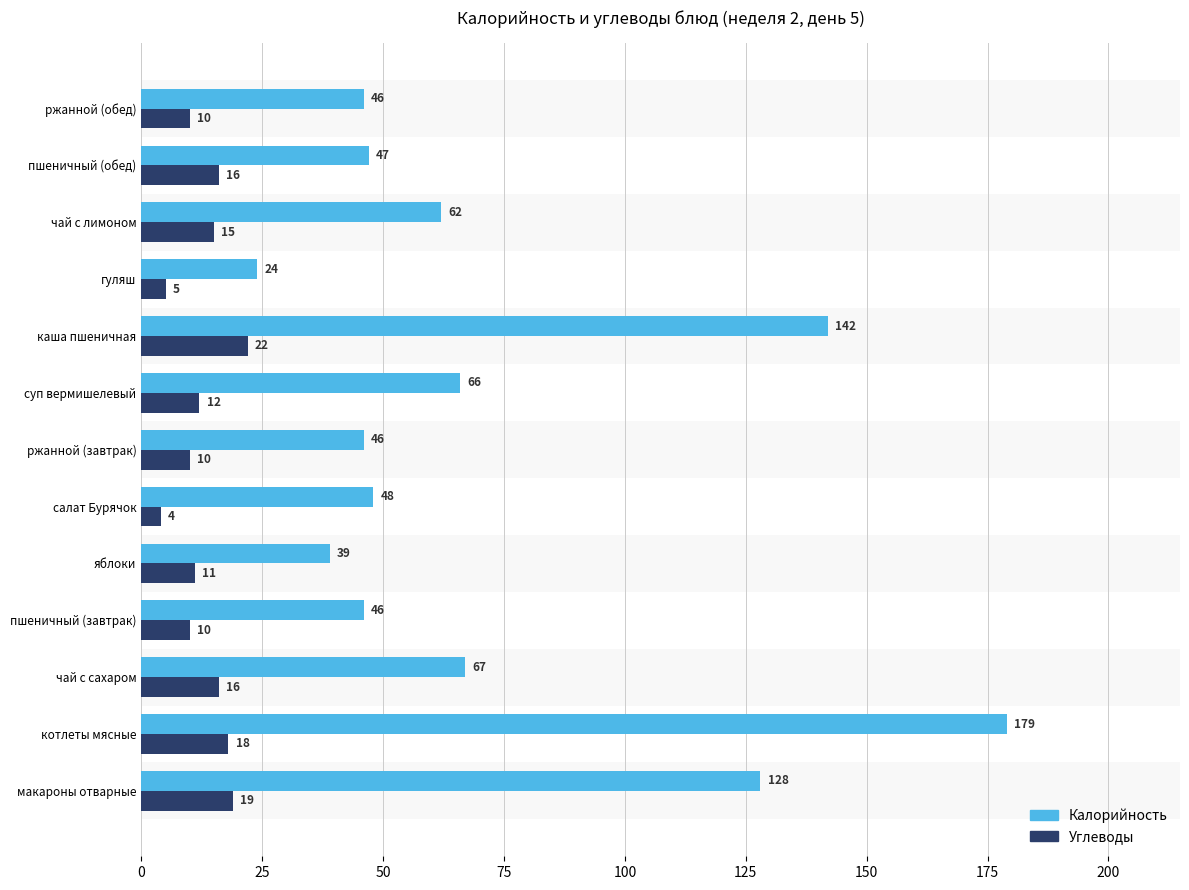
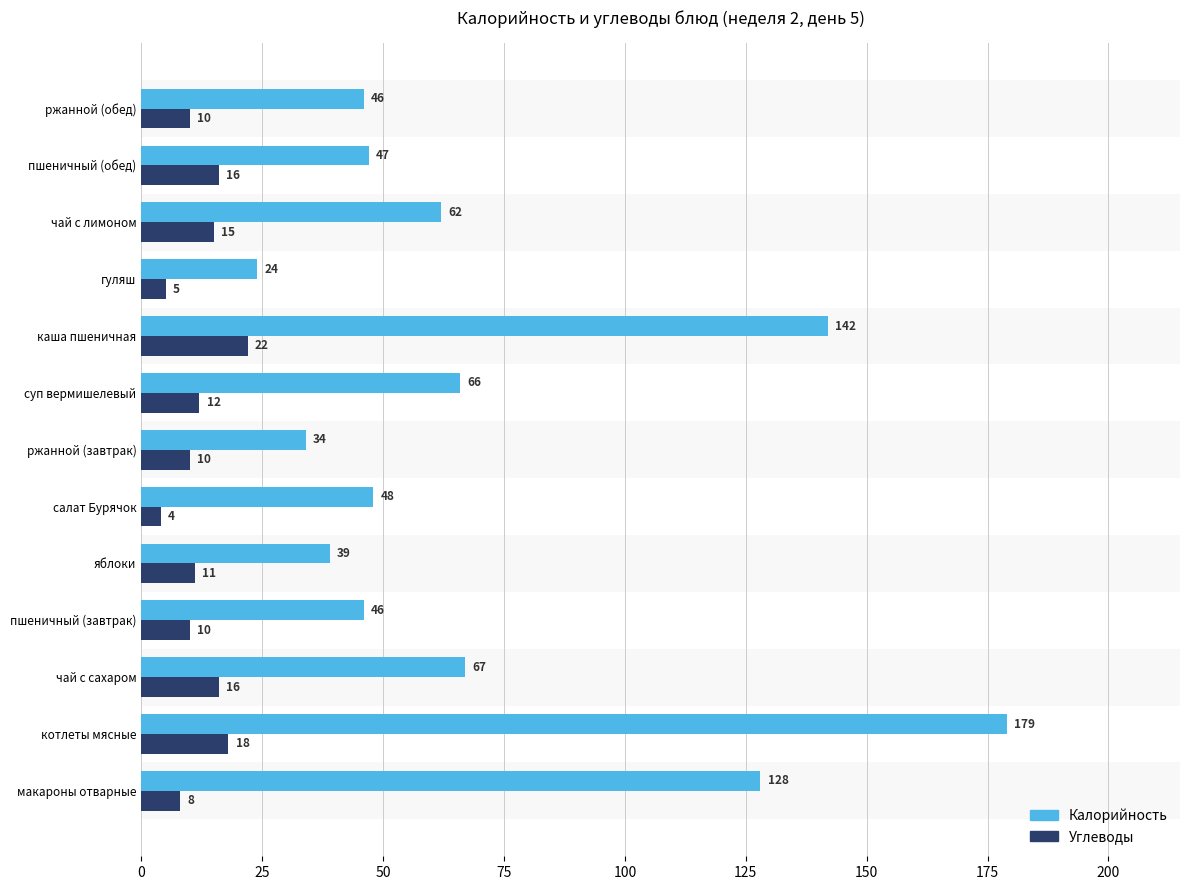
Калорийность, ржанной (завтрак): 46 -> 34
Углеводы, макароны отварные: 19 -> 8
